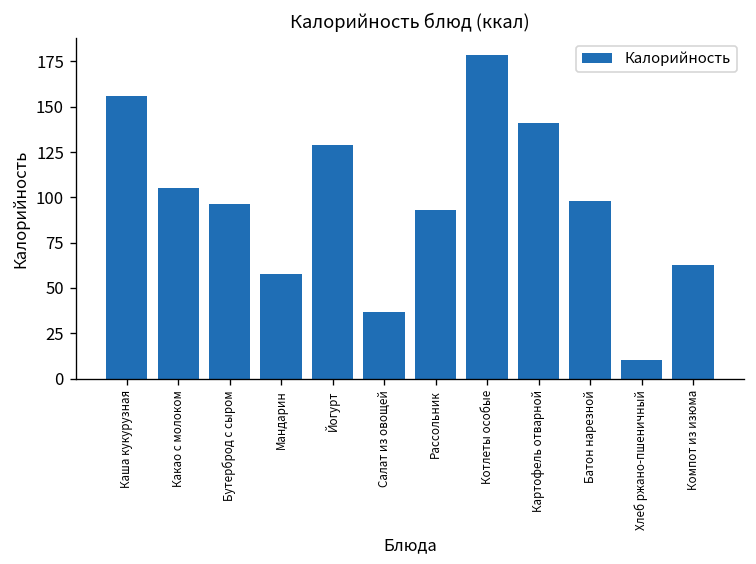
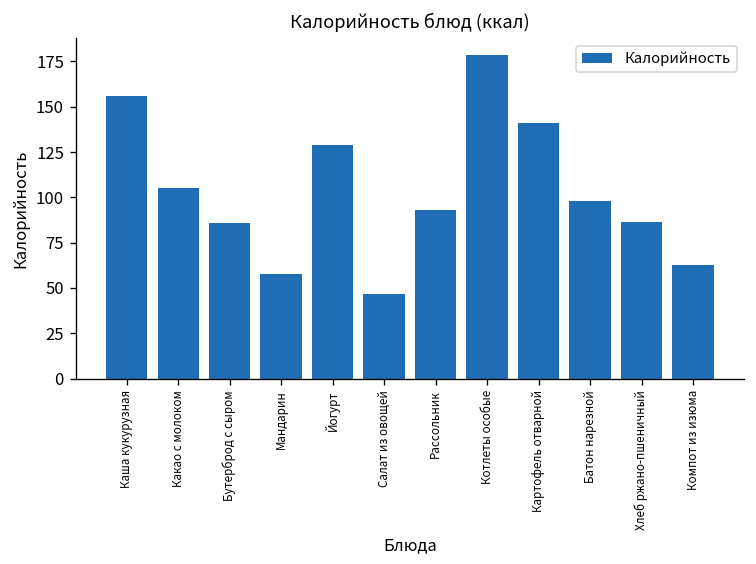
Бутерброд с сыром: 96 -> 86
Салат из овощей: 37 -> 46
Хлеб ржано-пшеничный: 10 -> 86
